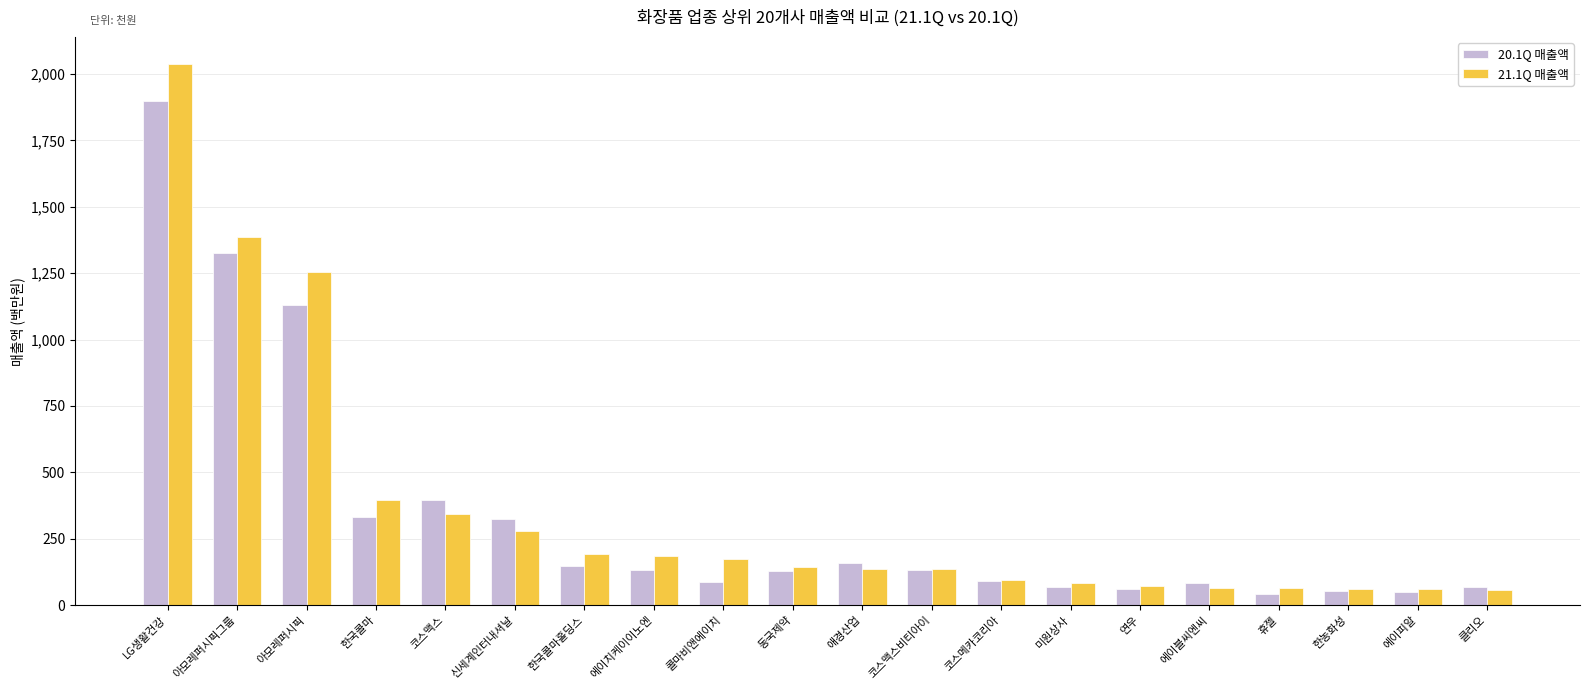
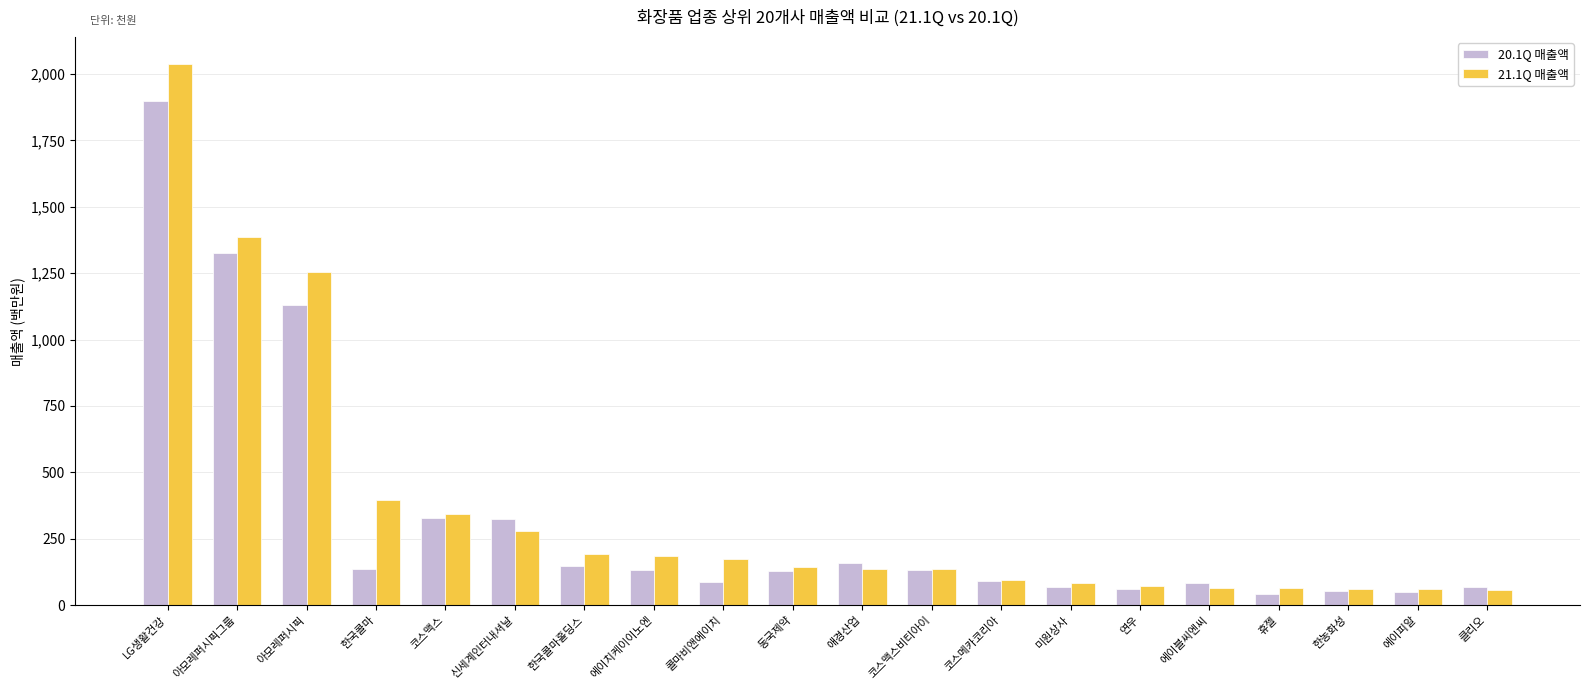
20.1Q 매출액, 한국콜마: 330 -> 140
20.1Q 매출액, 코스맥스: 400 -> 330
